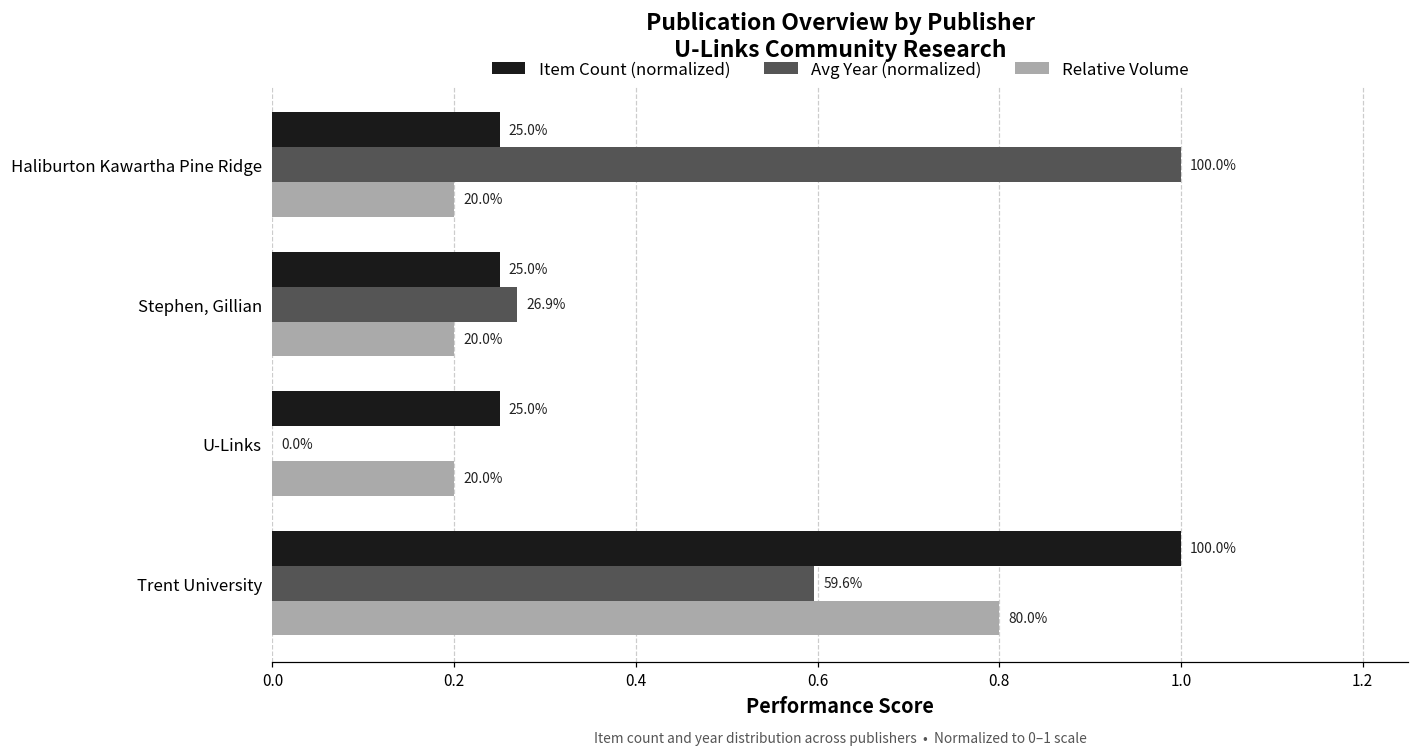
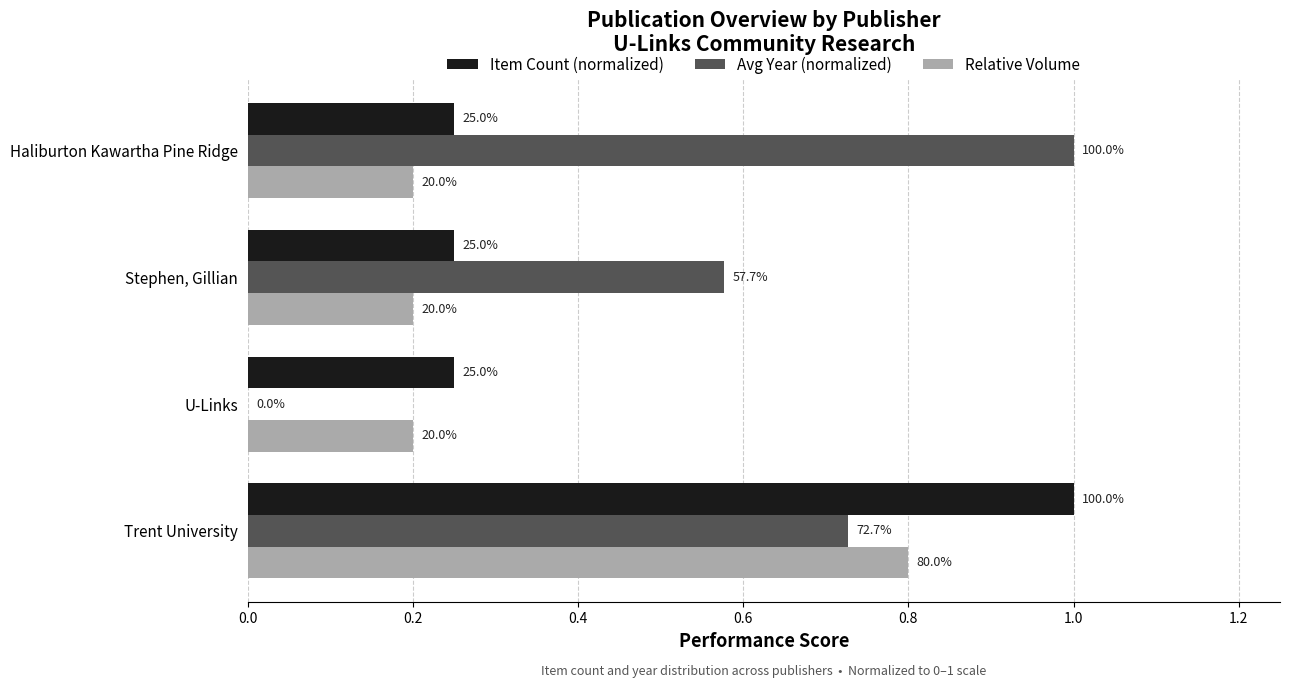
Avg Year (normalized), Stephen, Gillian: 26.9% -> 57.7%
Avg Year (normalized), Trent University: 59.6% -> 72.7%
